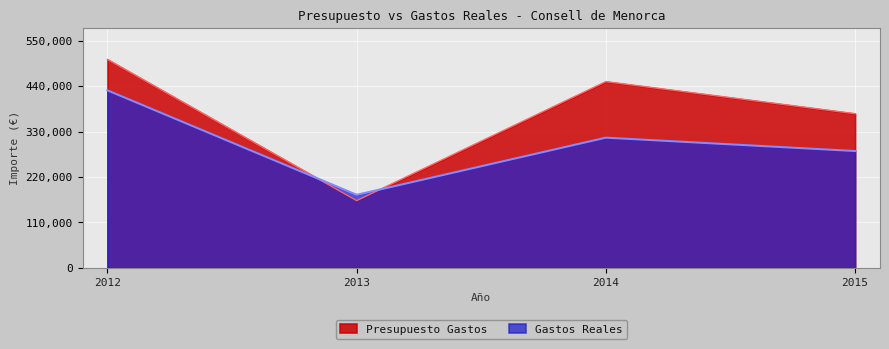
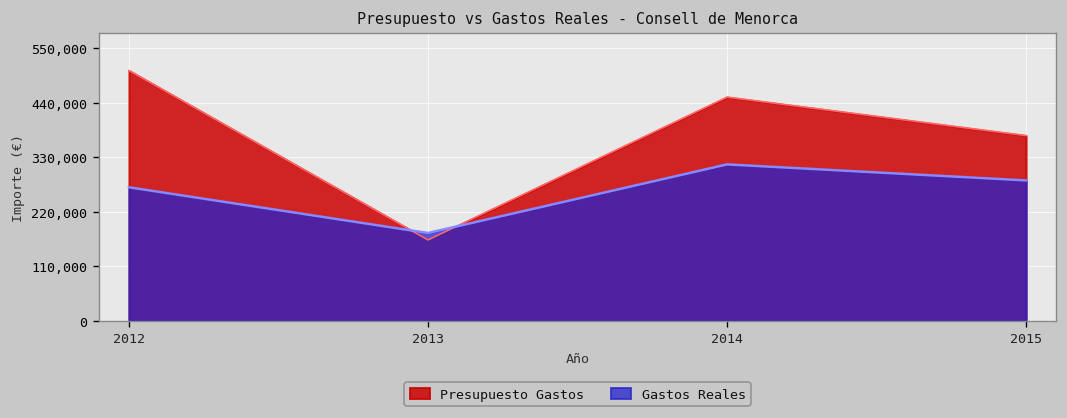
Gastos Reales, 2012: 430,000 -> 270,000
